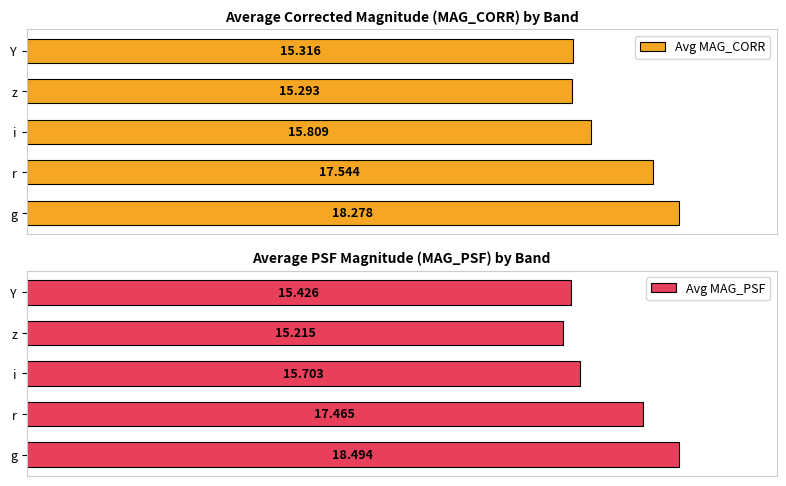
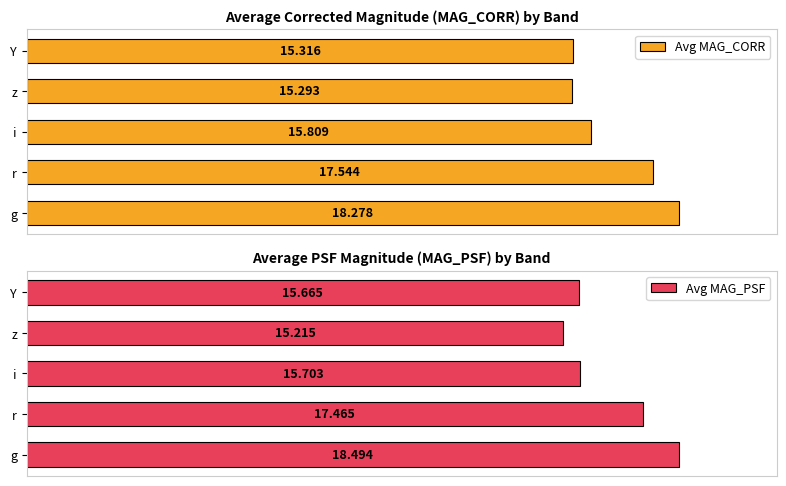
Average PSF Magnitude (MAG_PSF) by Band, Y: 15.426 -> 15.665
